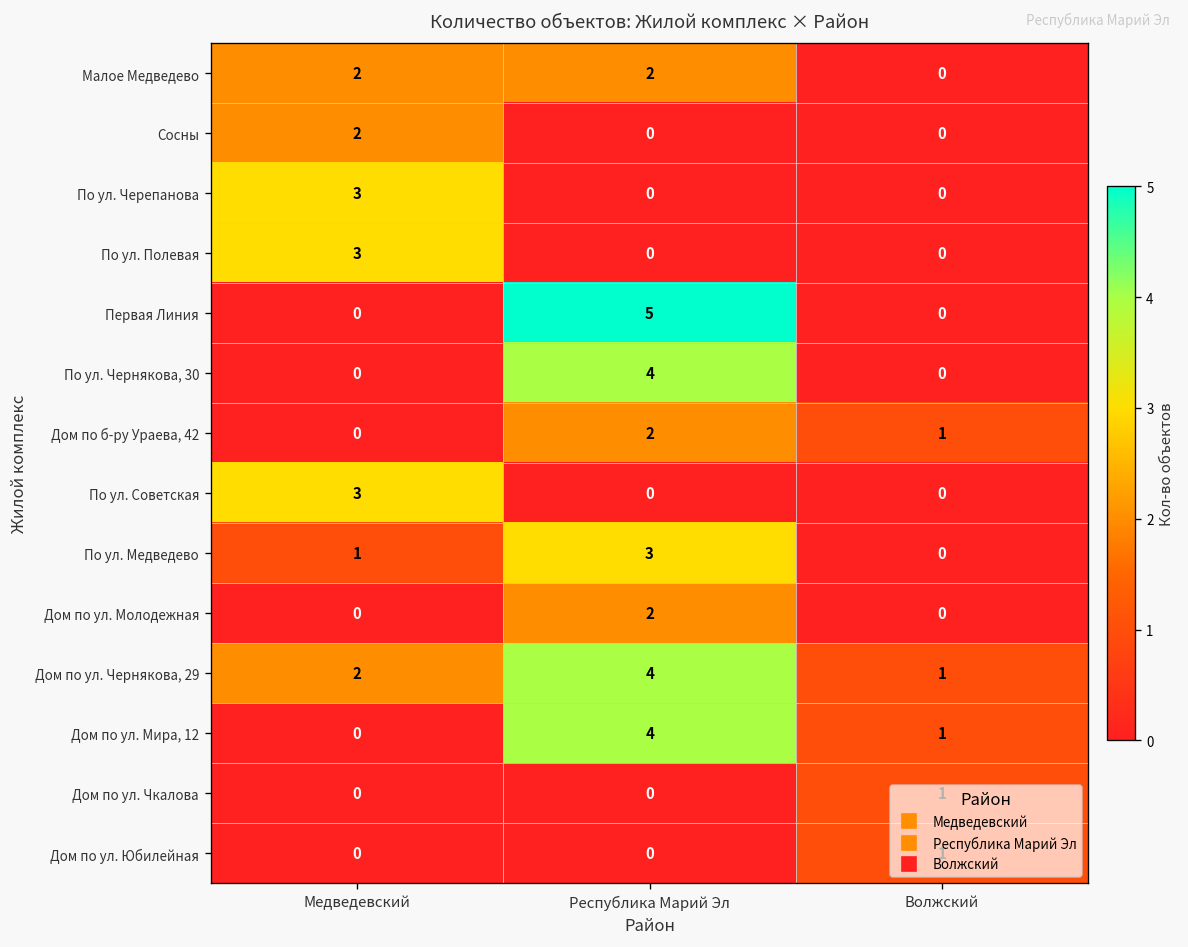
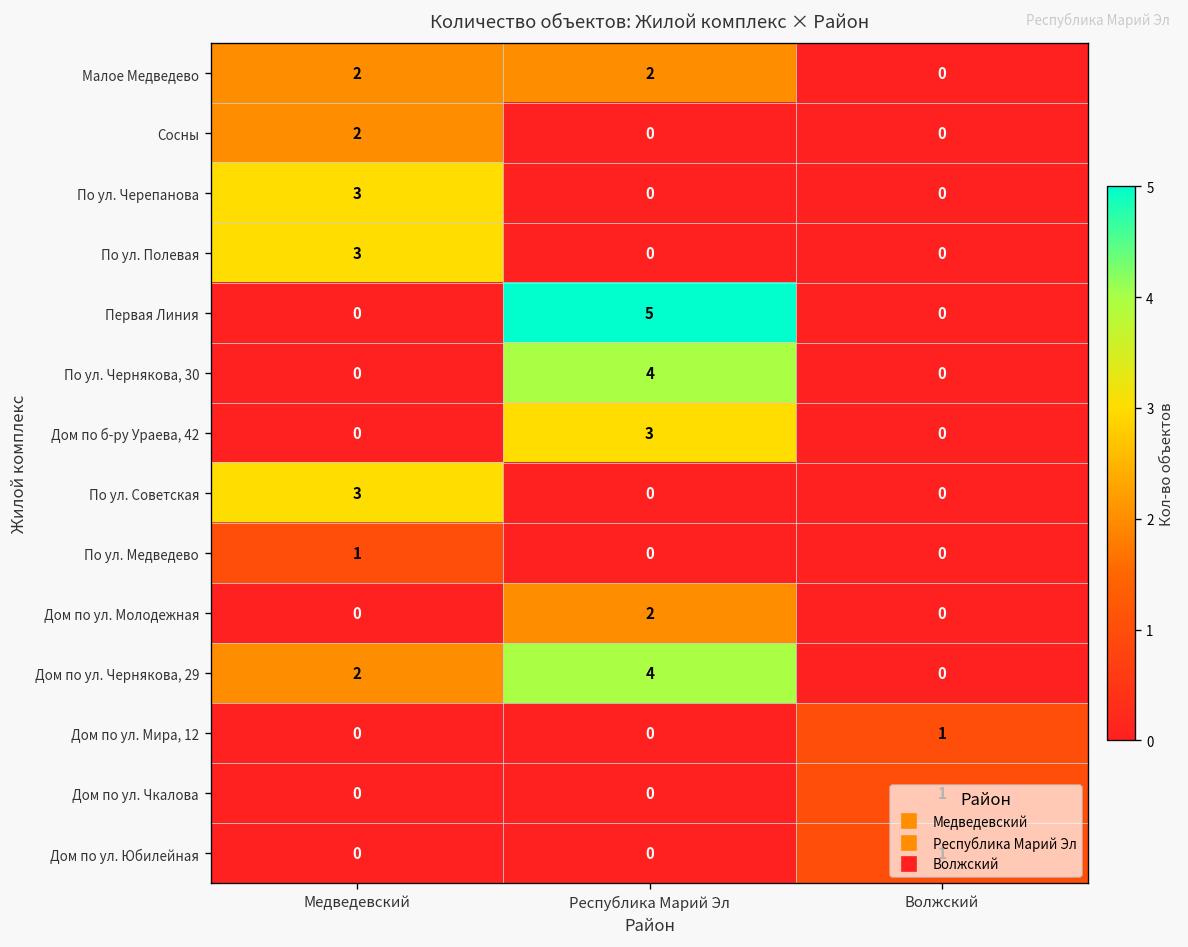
Дом по б-ру Ураева, 42, Республика Марий Эл: 2 -> 3
Дом по б-ру Ураева, 42, Волжский: 1 -> 0
По ул. Медведево, Республика Марий Эл: 3 -> 0
Дом по ул. Чернякова, 29, Волжский: 1 -> 0
Дом по ул. Мира, 12, Республика Марий Эл: 4 -> 0
